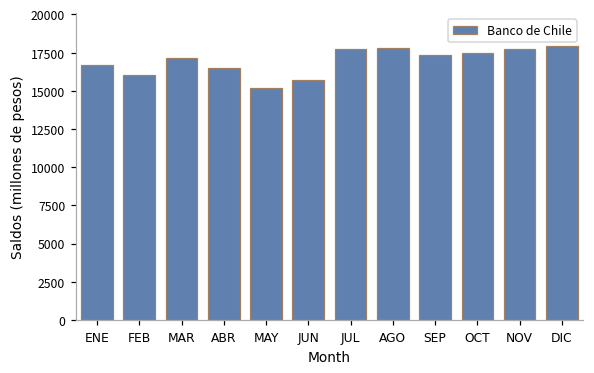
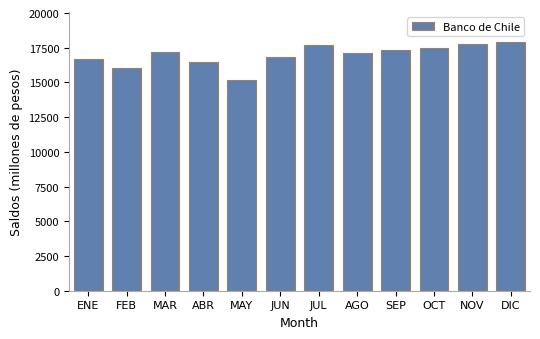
JUN: 15700 -> 16800
AGO: 17800 -> 17100
